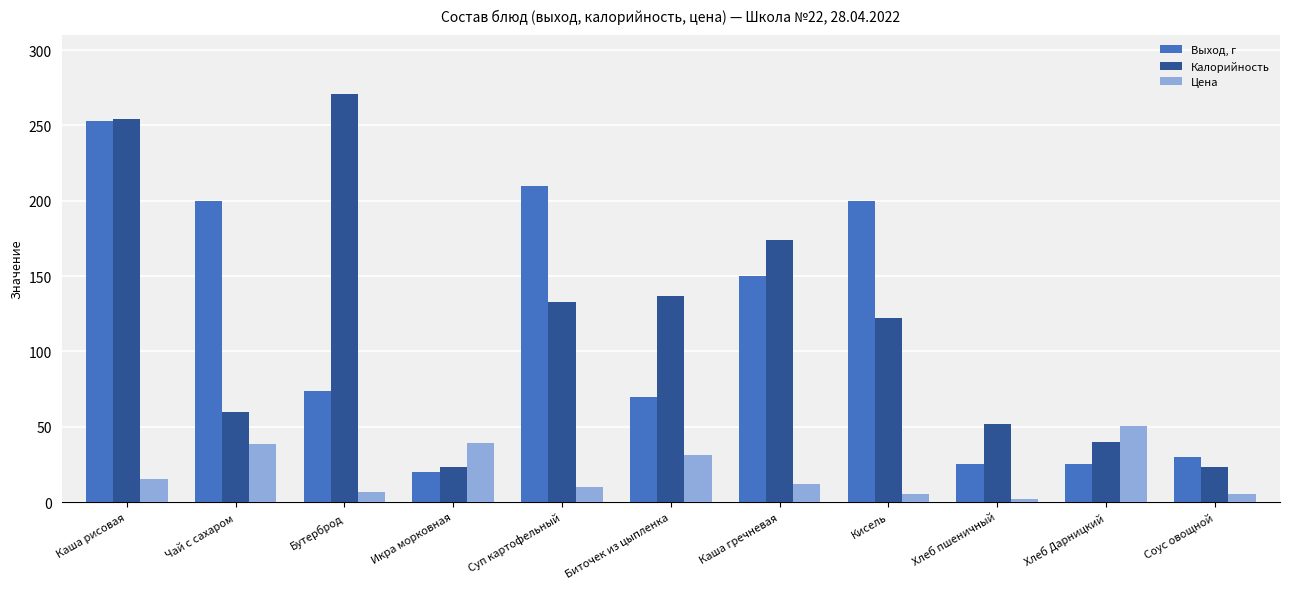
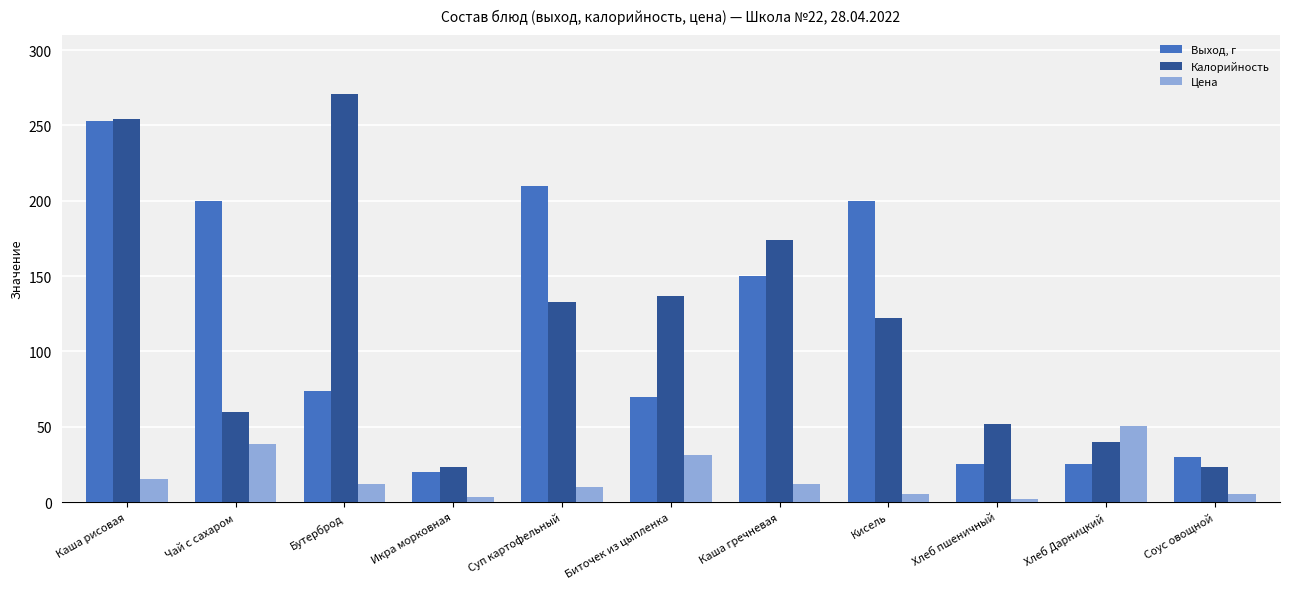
Цена, Бутерброд: 7 -> 12
Цена, Икра морковная: 39 -> 3
